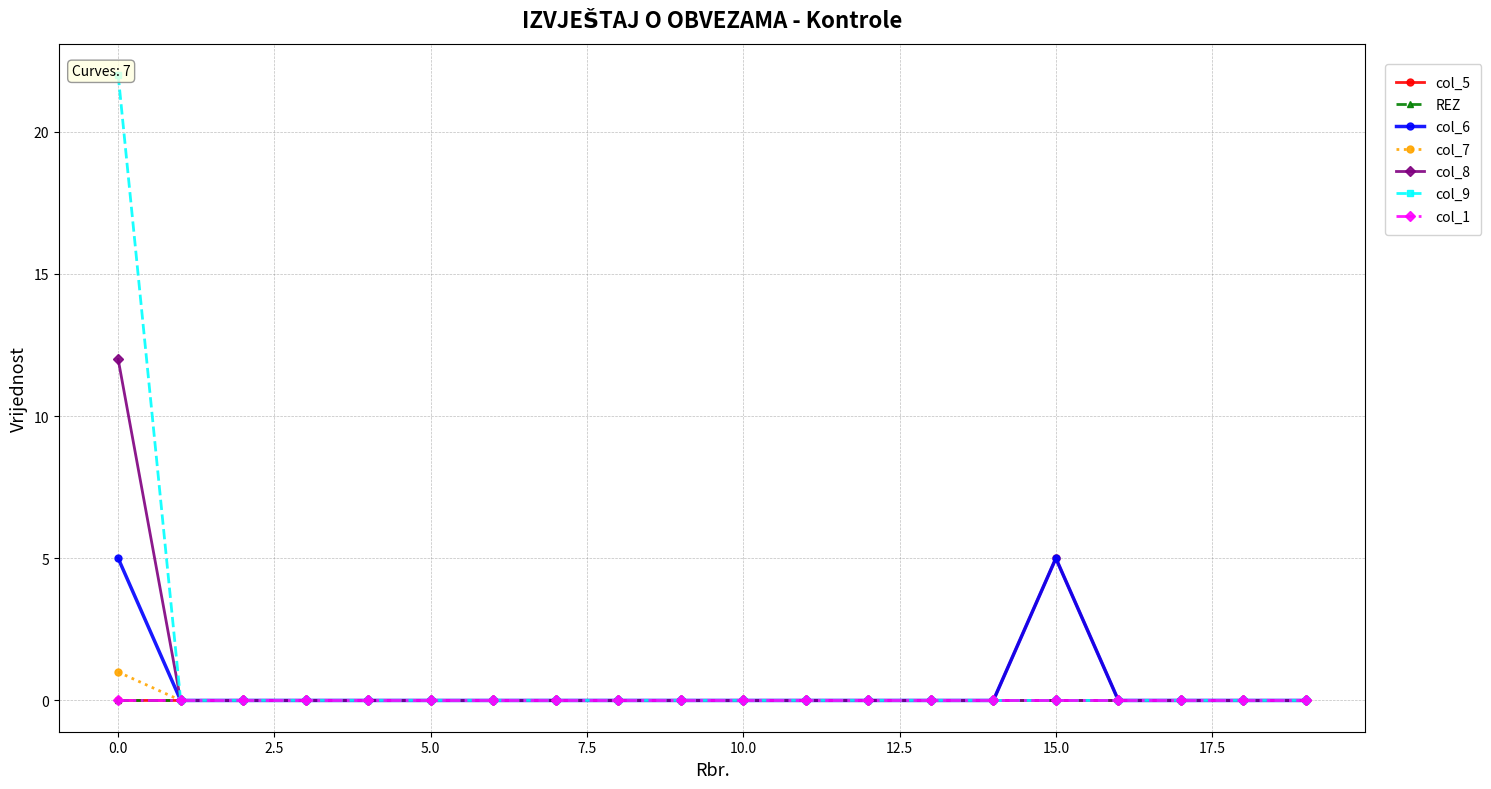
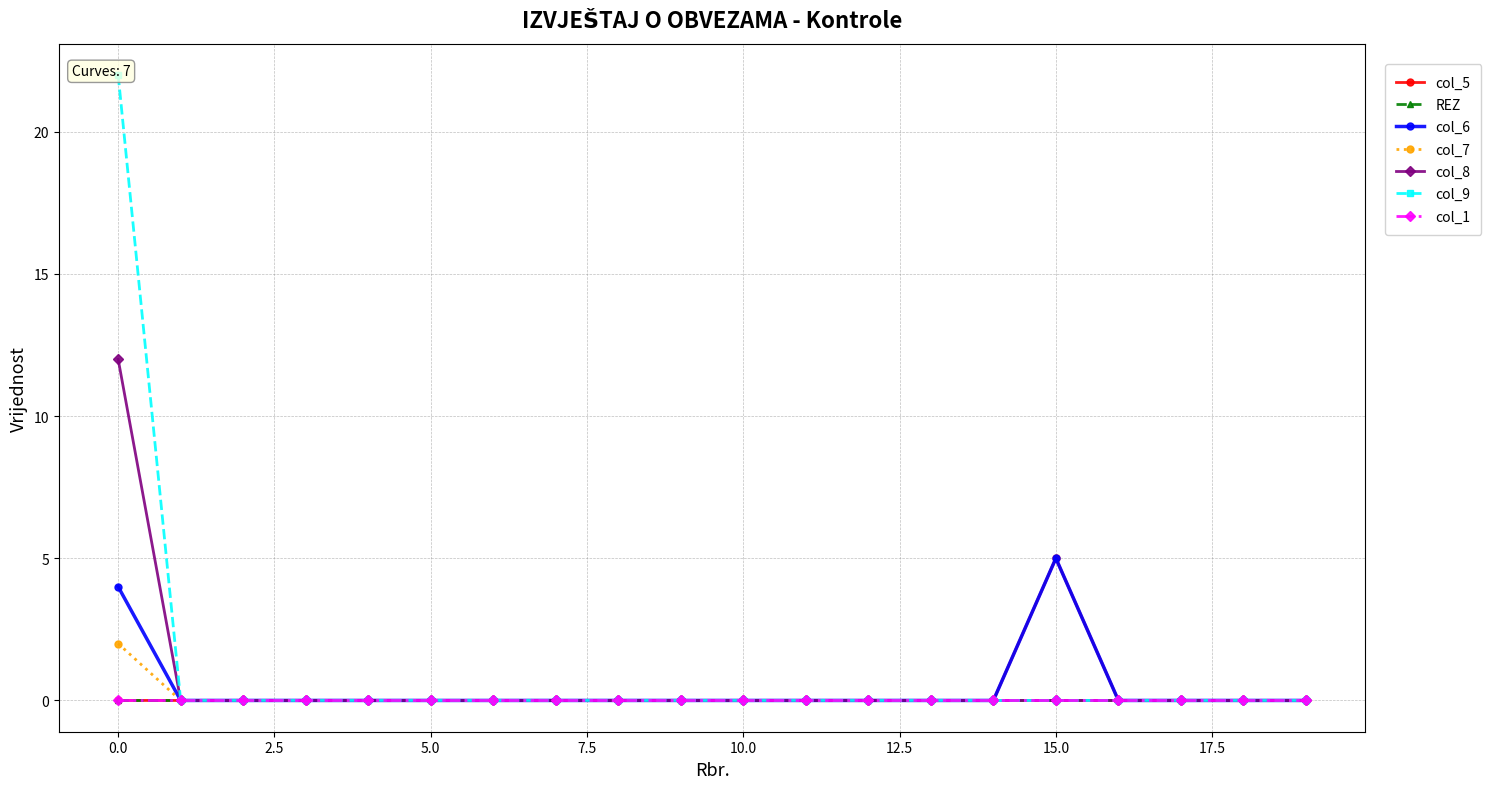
col_6, 0.0: 5 -> 4
col_7, 0.0: 1 -> 2
